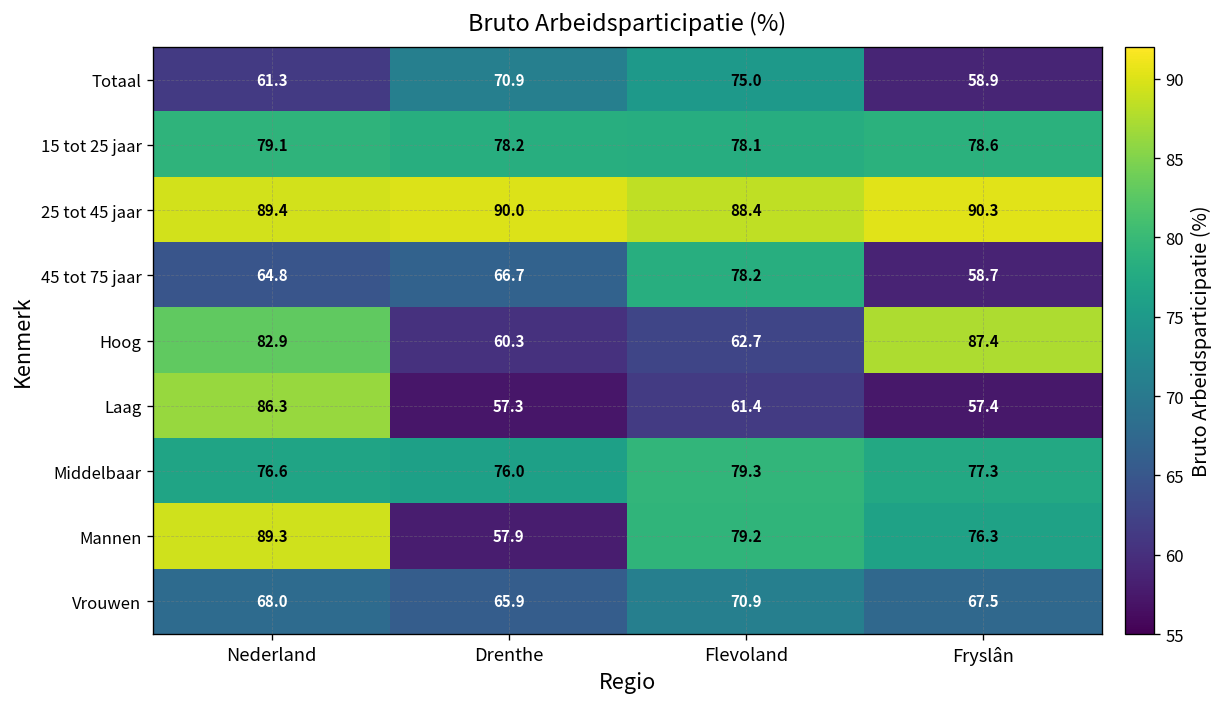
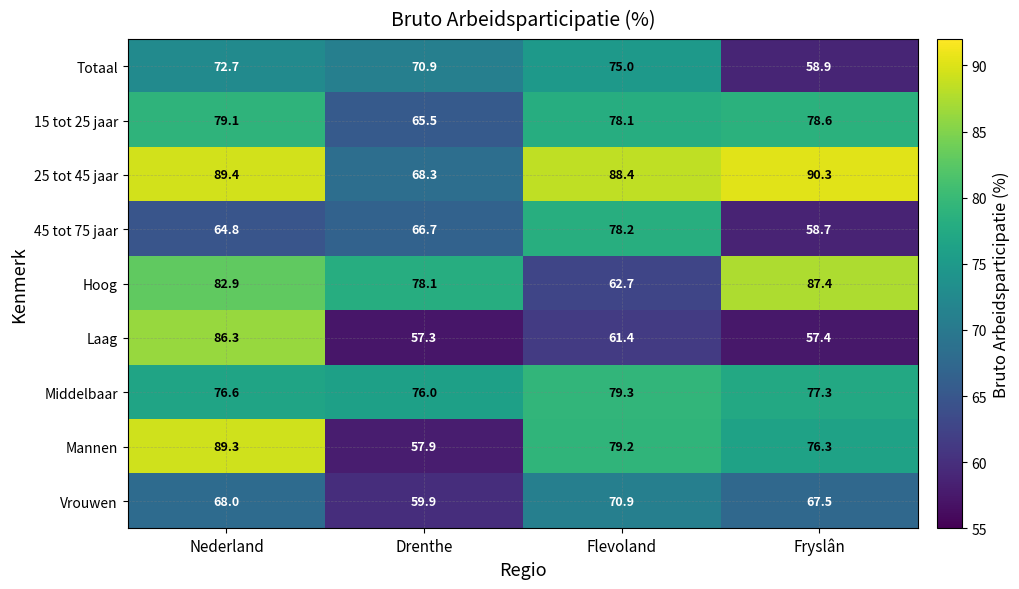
Totaal, Nederland: 61.3 -> 72.7
15 tot 25 jaar, Drenthe: 78.2 -> 65.5
25 tot 45 jaar, Drenthe: 90.0 -> 68.3
Hoog, Drenthe: 60.3 -> 78.1
Vrouwen, Drenthe: 65.9 -> 59.9
